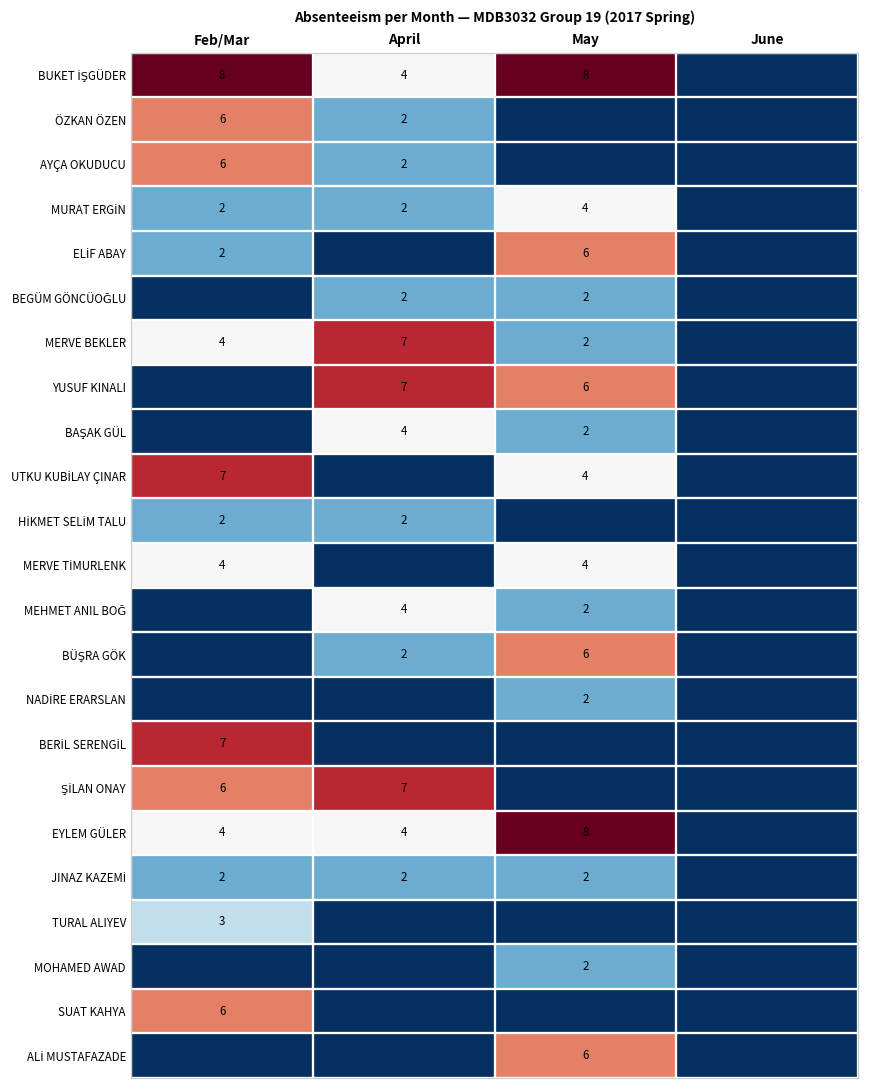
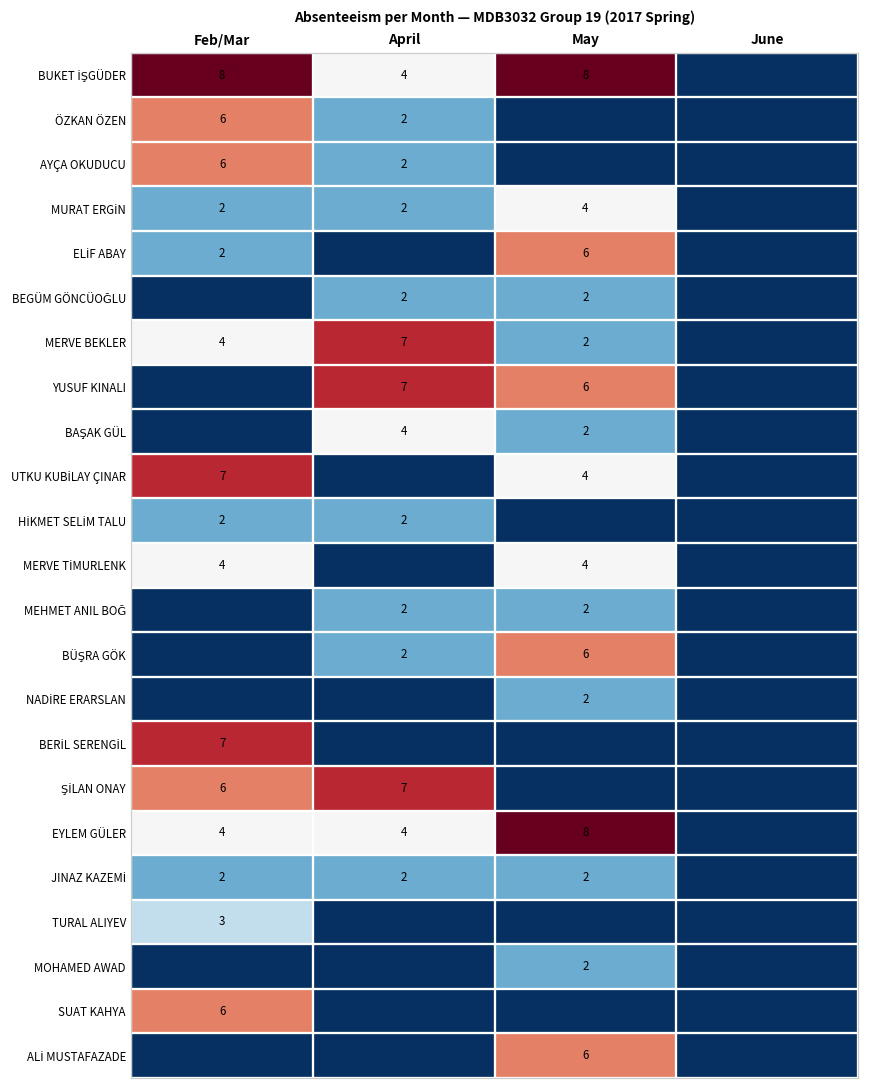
MEHMET ANIL BOĞ, April: 4 -> 2
